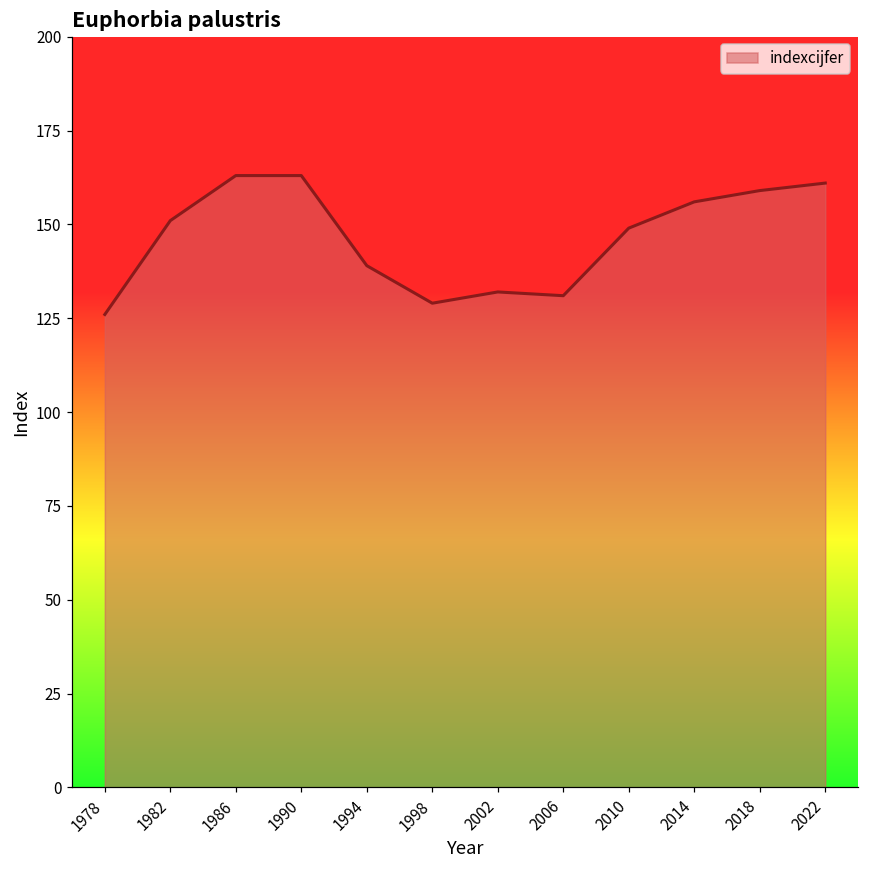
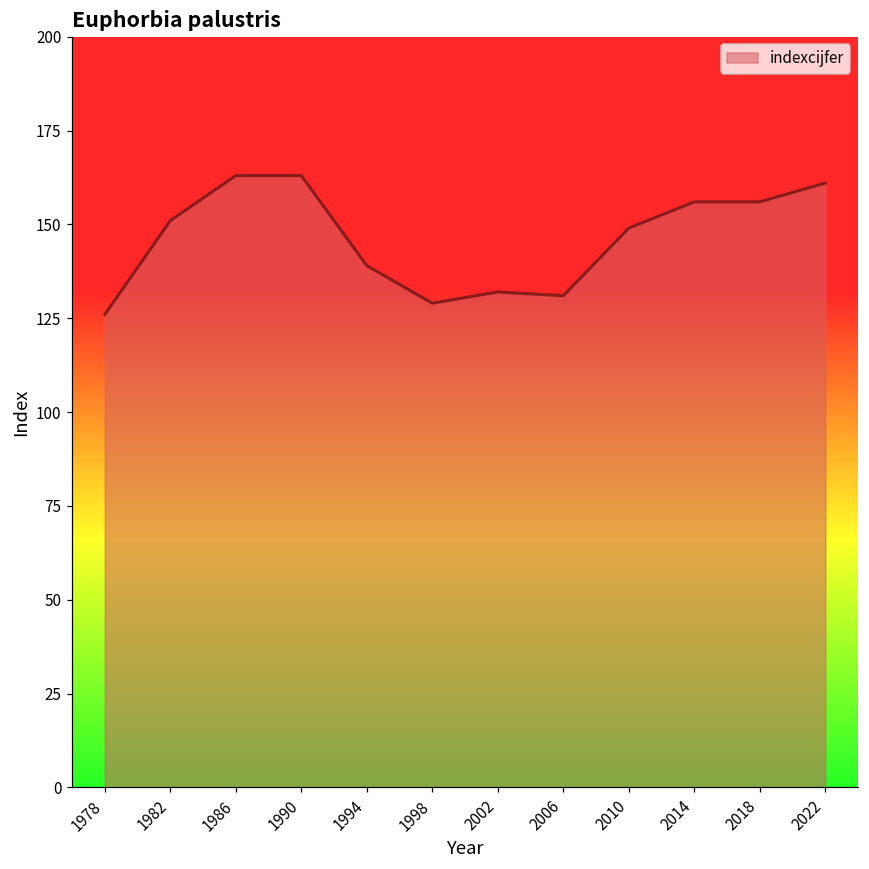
2018: 159 -> 156
